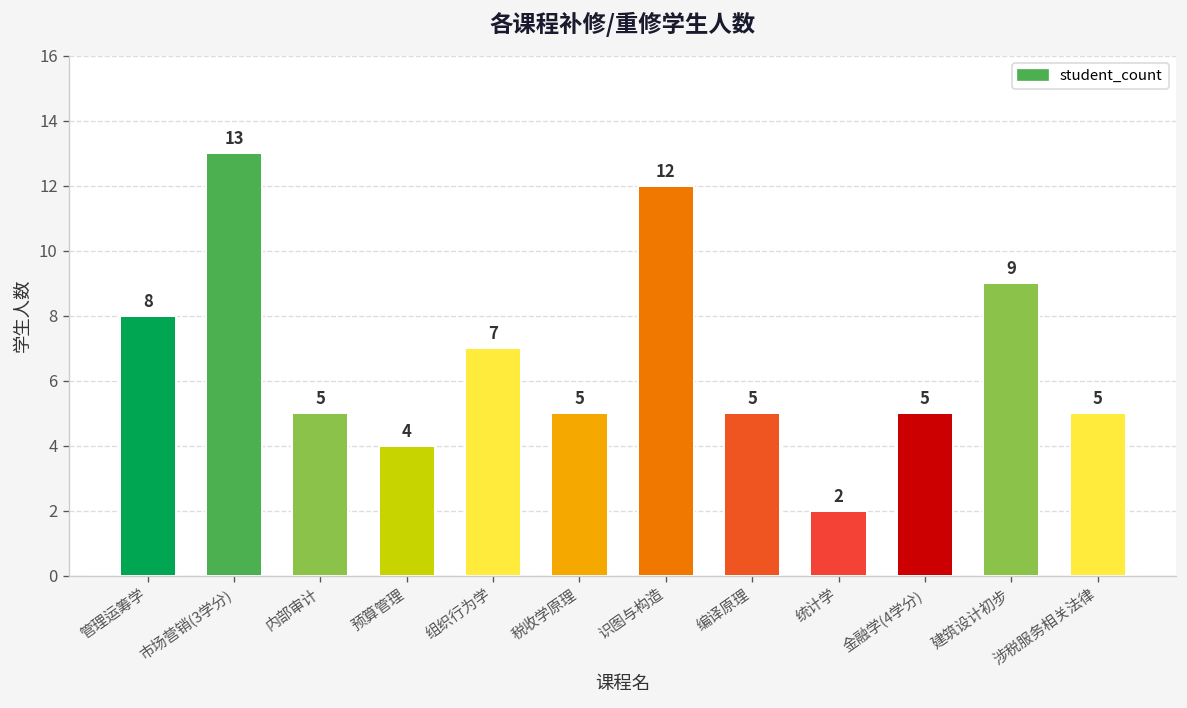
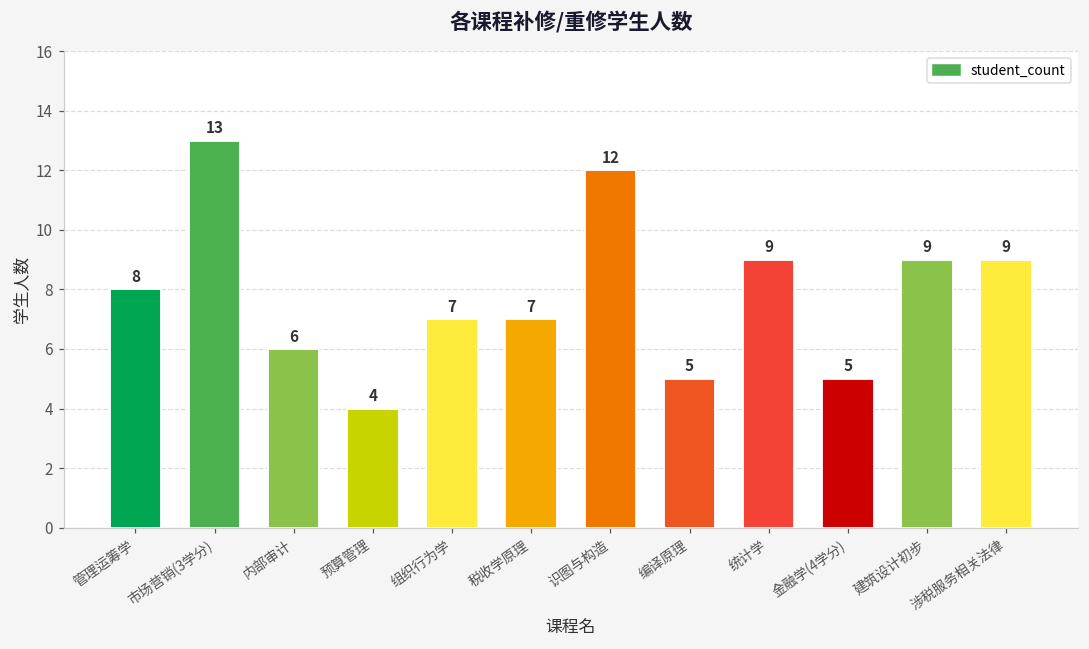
内部审计: 5 -> 6
税收学原理: 5 -> 7
统计学: 2 -> 9
涉税服务相关法律: 5 -> 9
